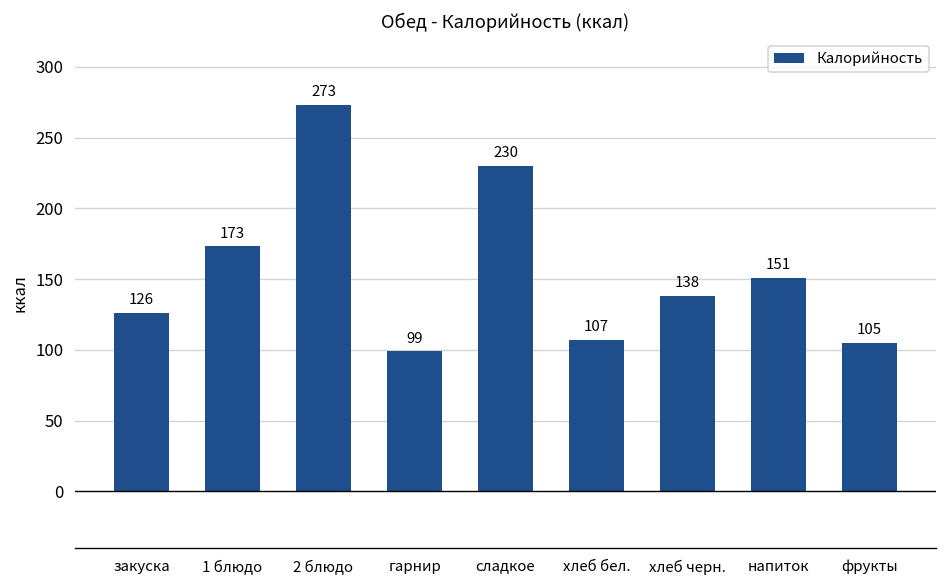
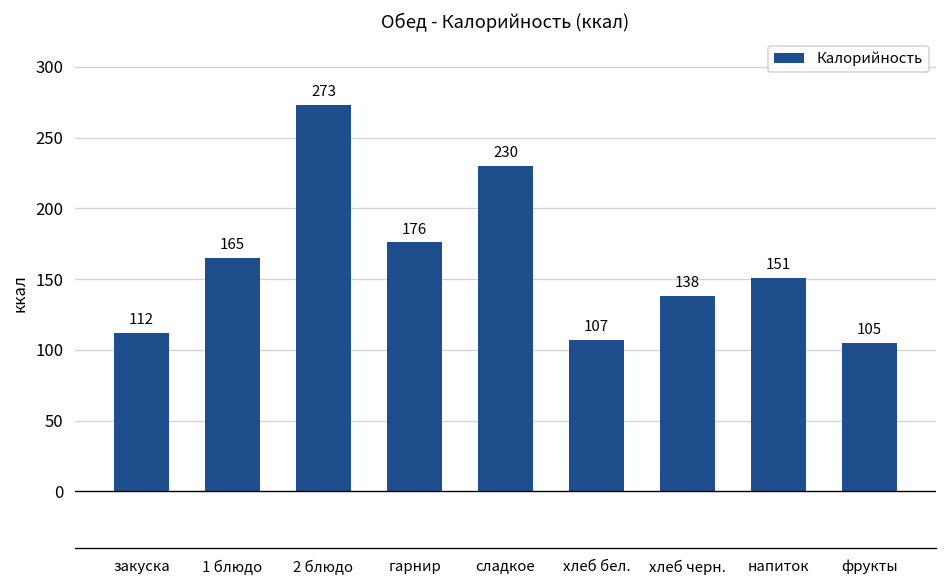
закуска: 126 -> 112
1 блюдо: 173 -> 165
гарнир: 99 -> 176
